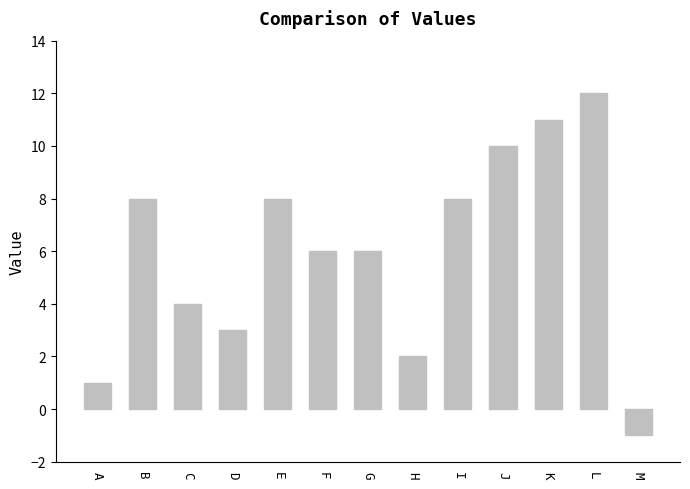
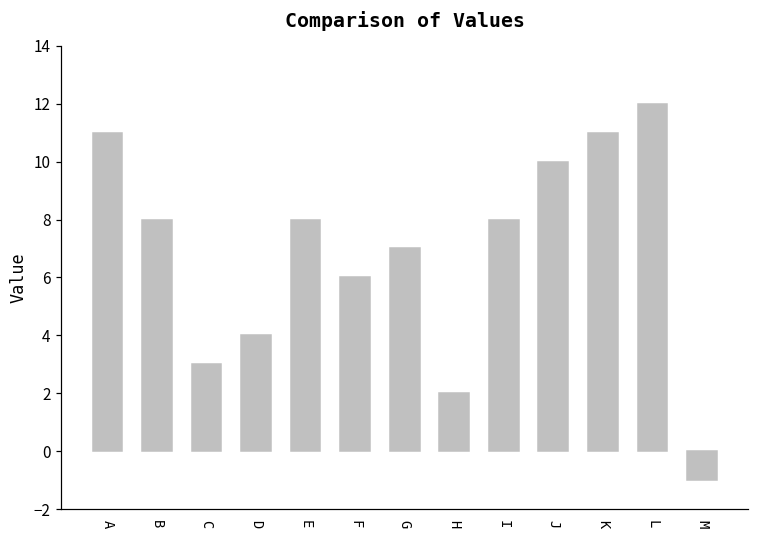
A: 1 -> 11
C: 4 -> 3
D: 3 -> 4
G: 6 -> 7
